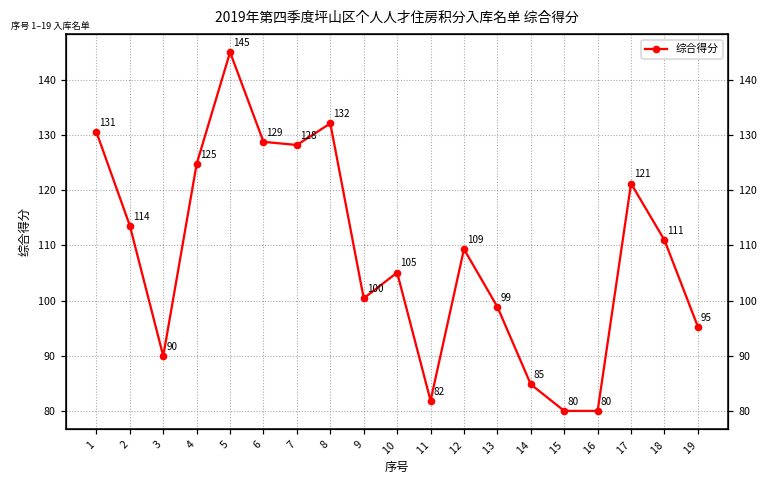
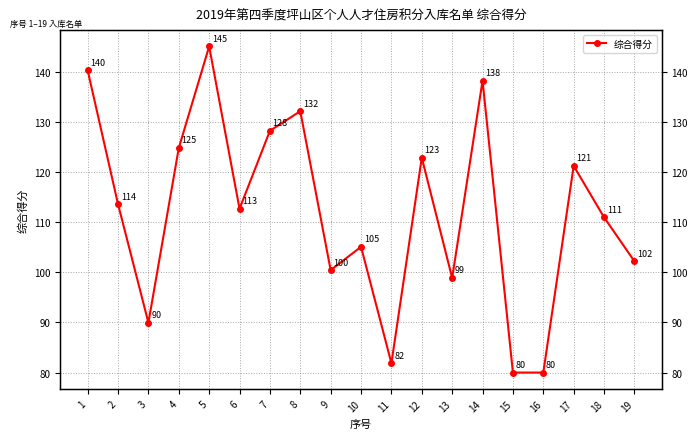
1: 131 -> 140
6: 129 -> 113
12: 109 -> 123
14: 85 -> 138
19: 95 -> 102
